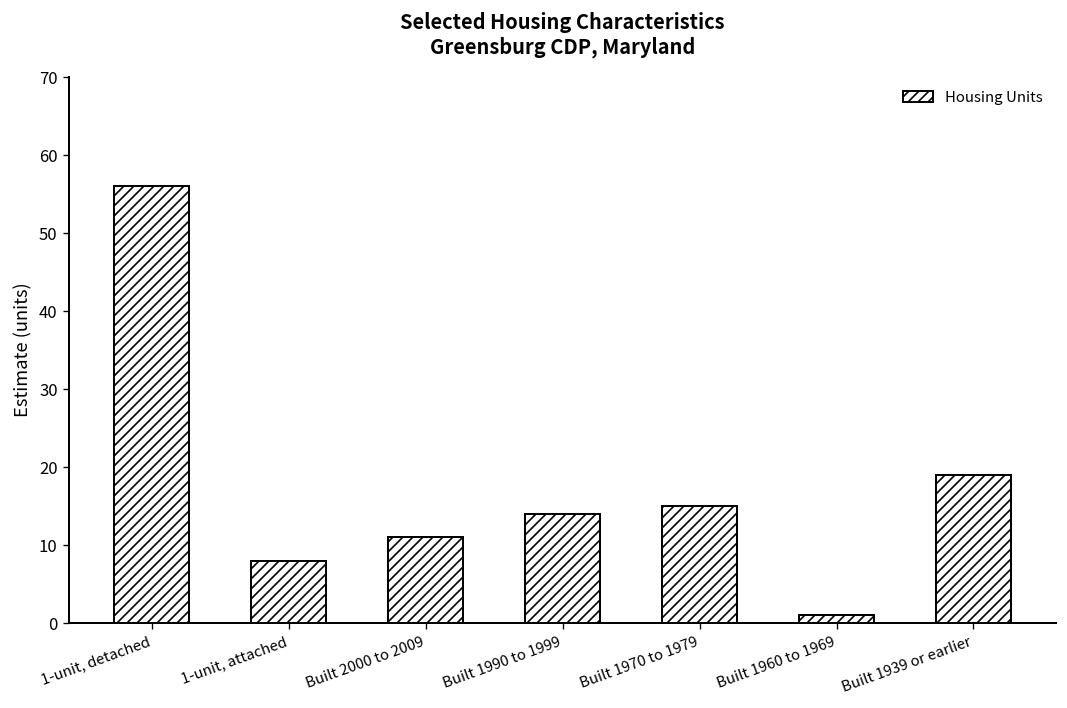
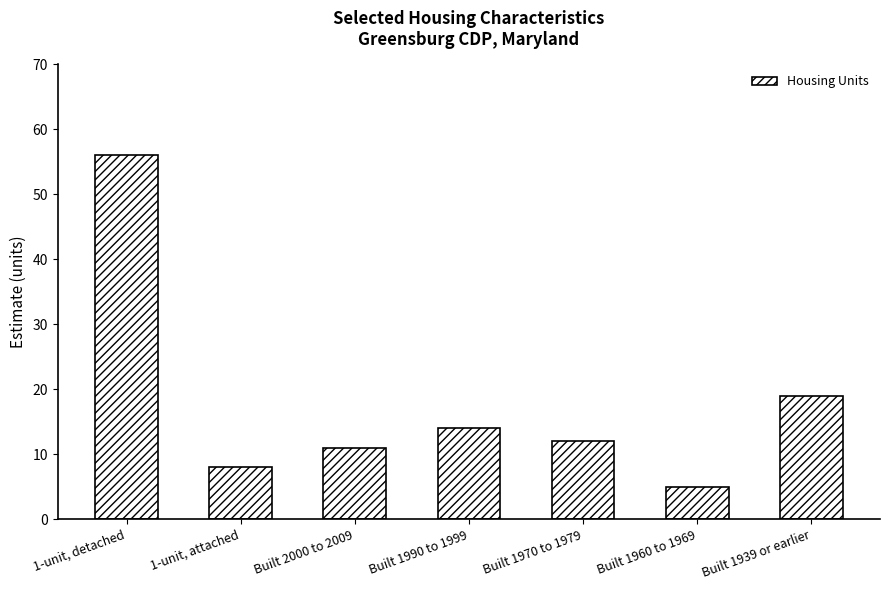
Built 1970 to 1979: 15 -> 12
Built 1960 to 1969: 1 -> 5
